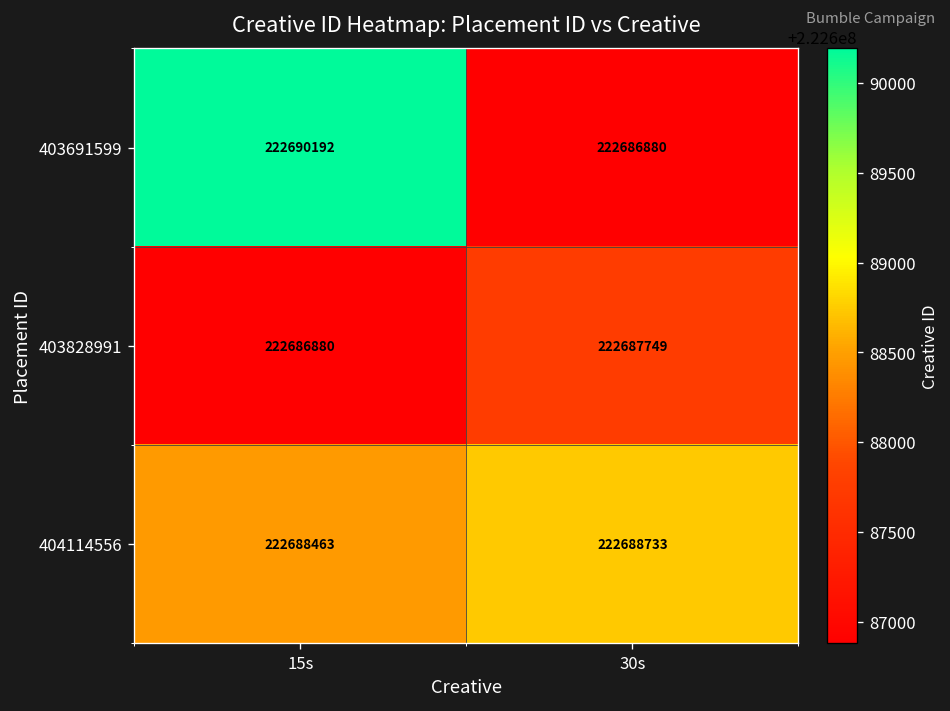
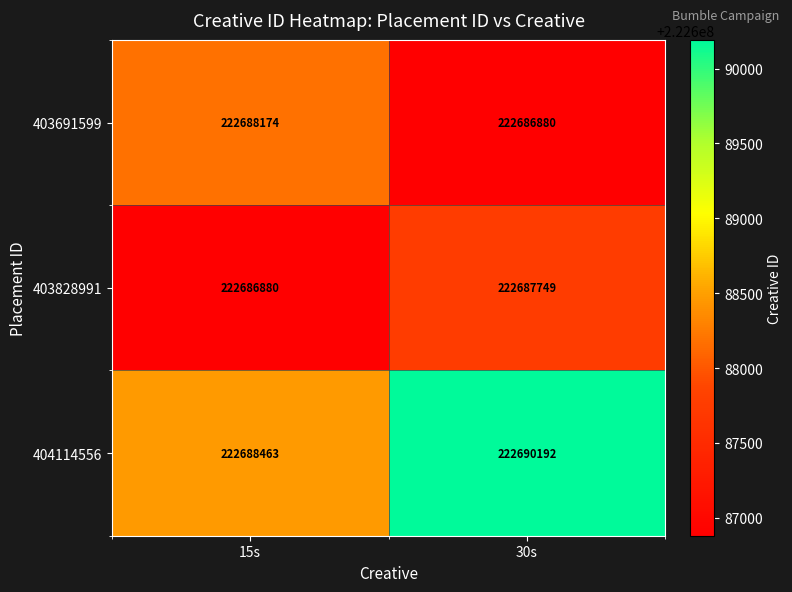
403691599, 15s: 222690192 -> 222688174
404114556, 30s: 222688733 -> 222690192
